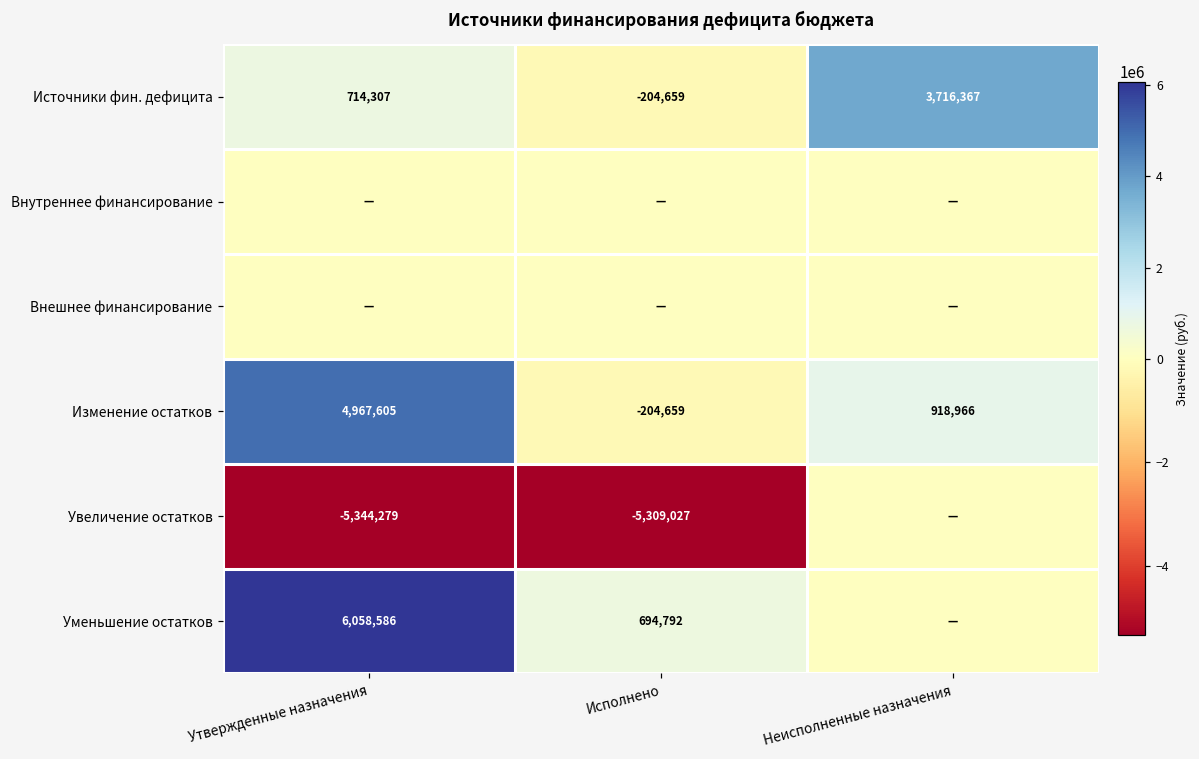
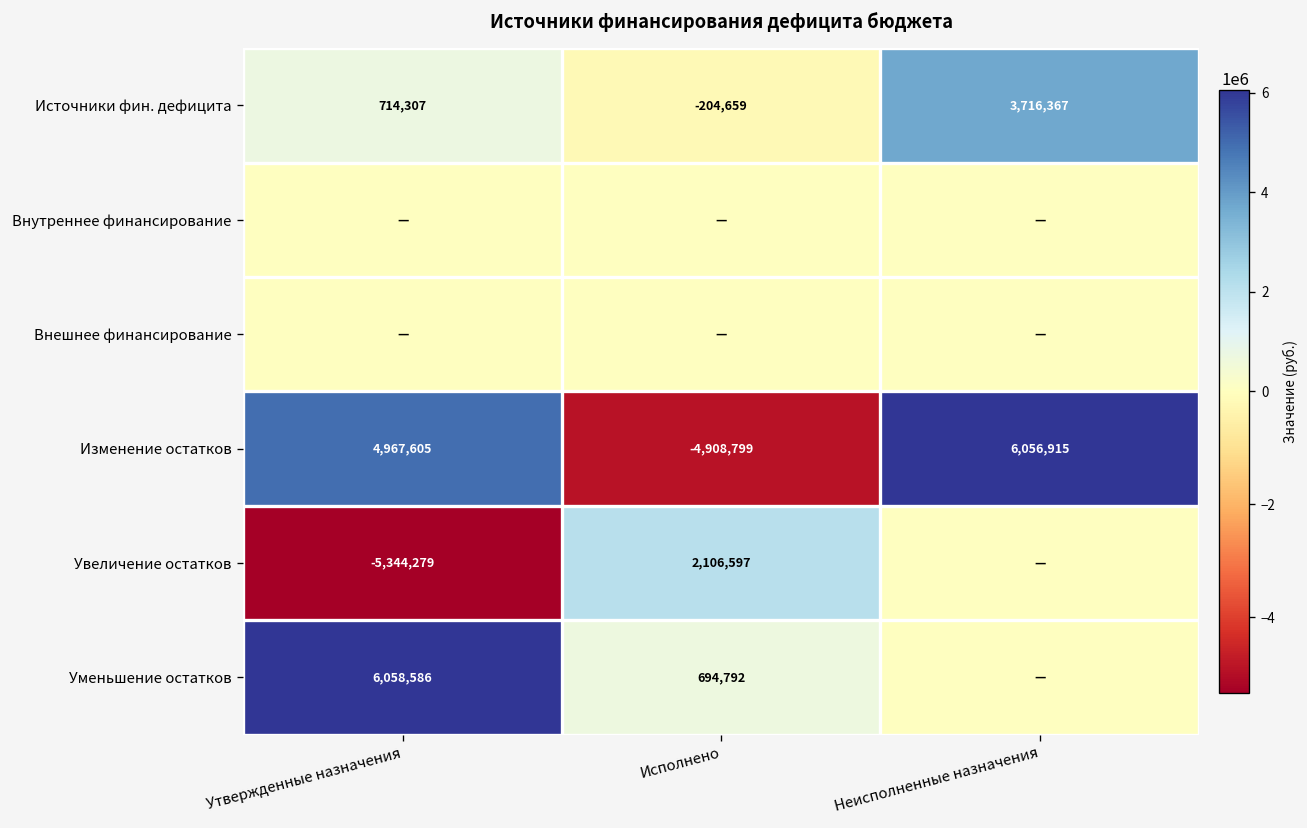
Изменение остатков, Исполнено: -204,659 -> -4,908,799
Изменение остатков, Неисполненные назначения: 918,966 -> 6,056,915
Увеличение остатков, Исполнено: -5,309,027 -> 2,106,597
